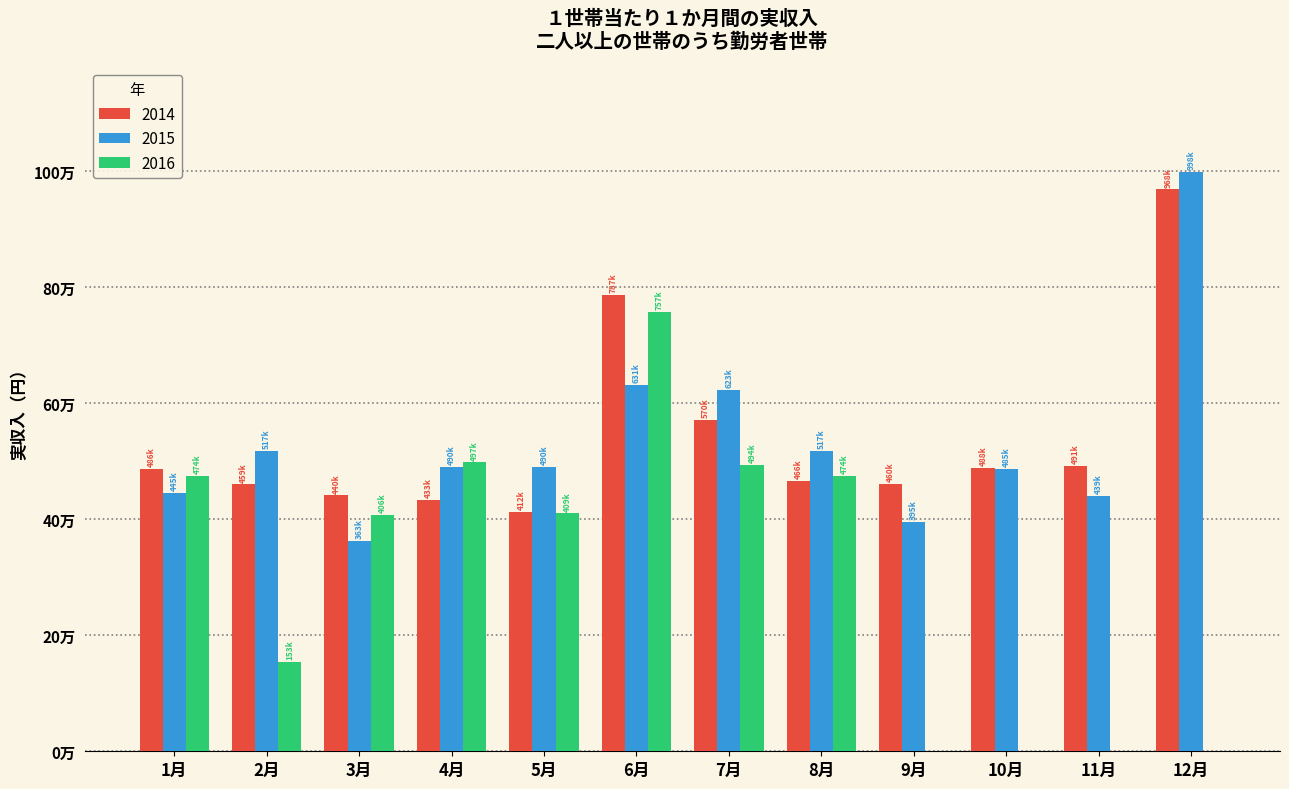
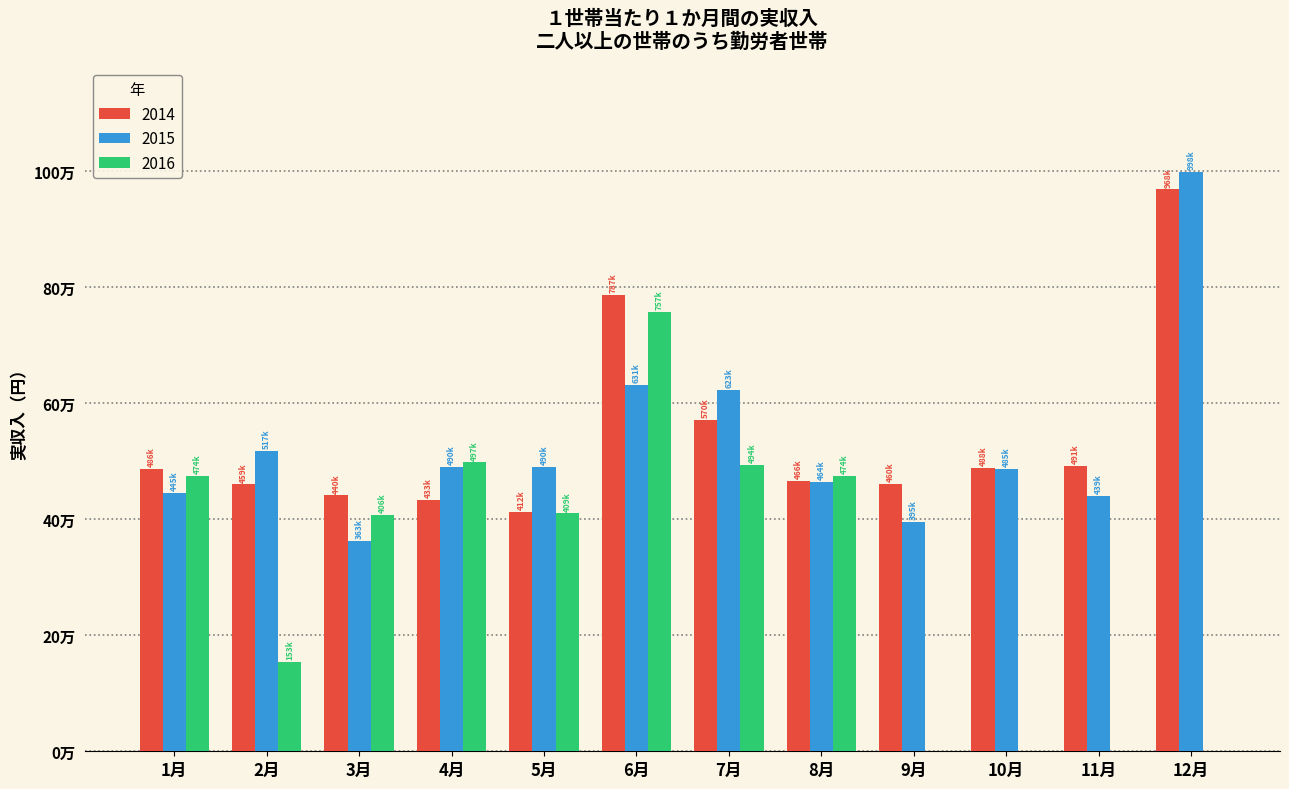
2015, 8月: 517k -> 464k
